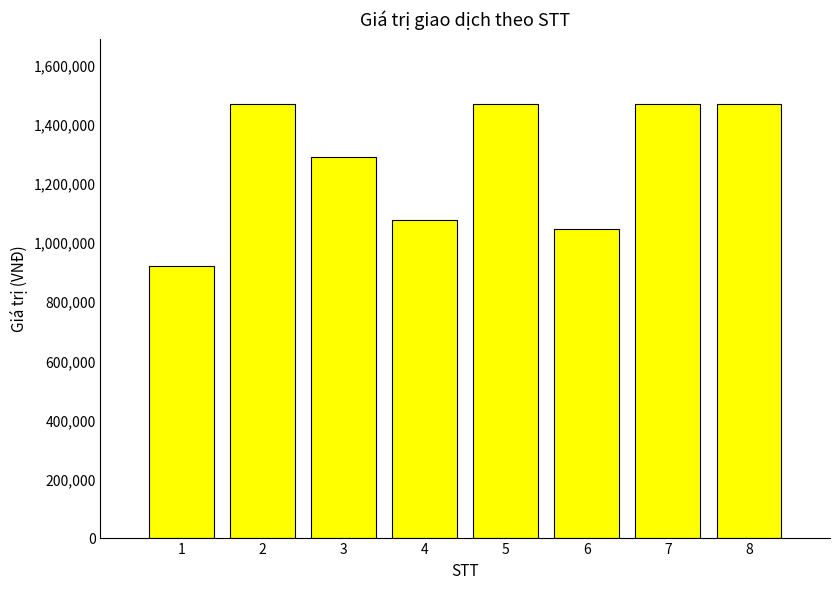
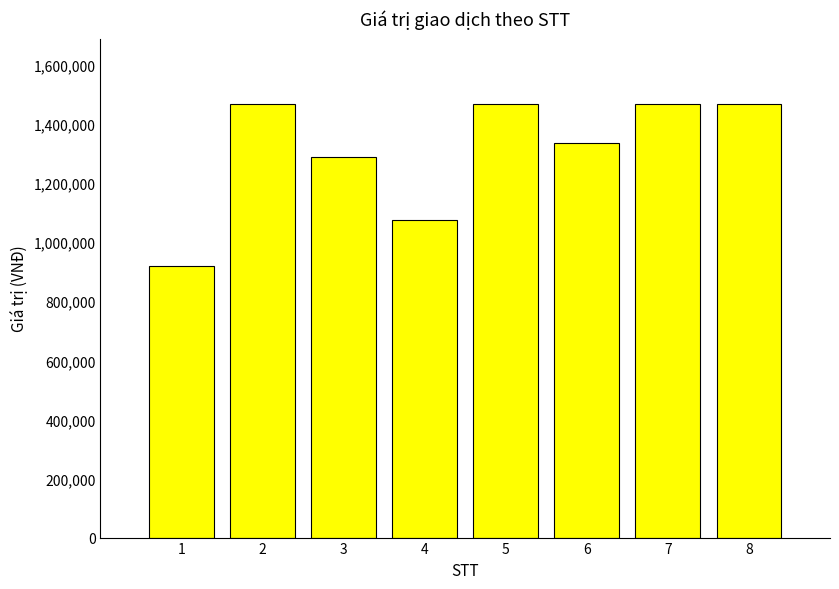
6: 1,040,000 -> 1,340,000
